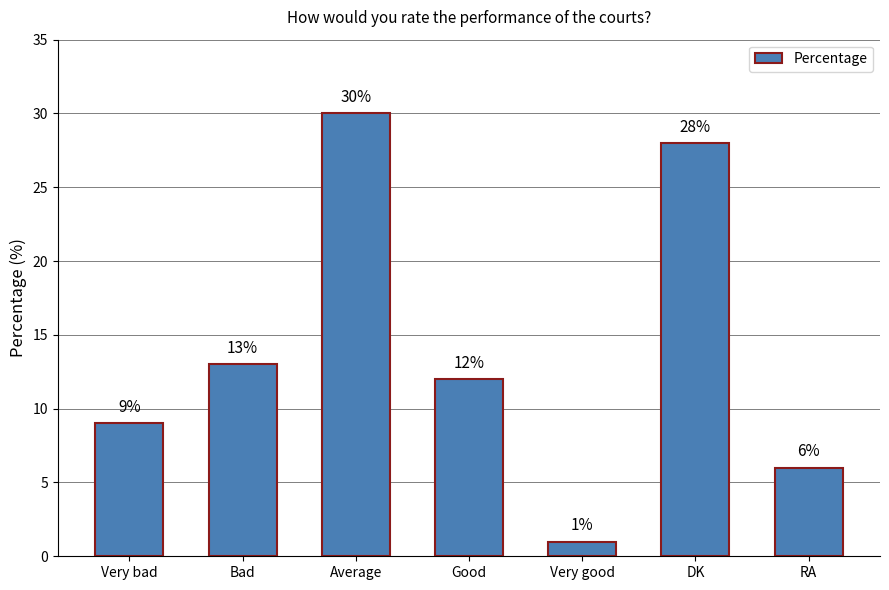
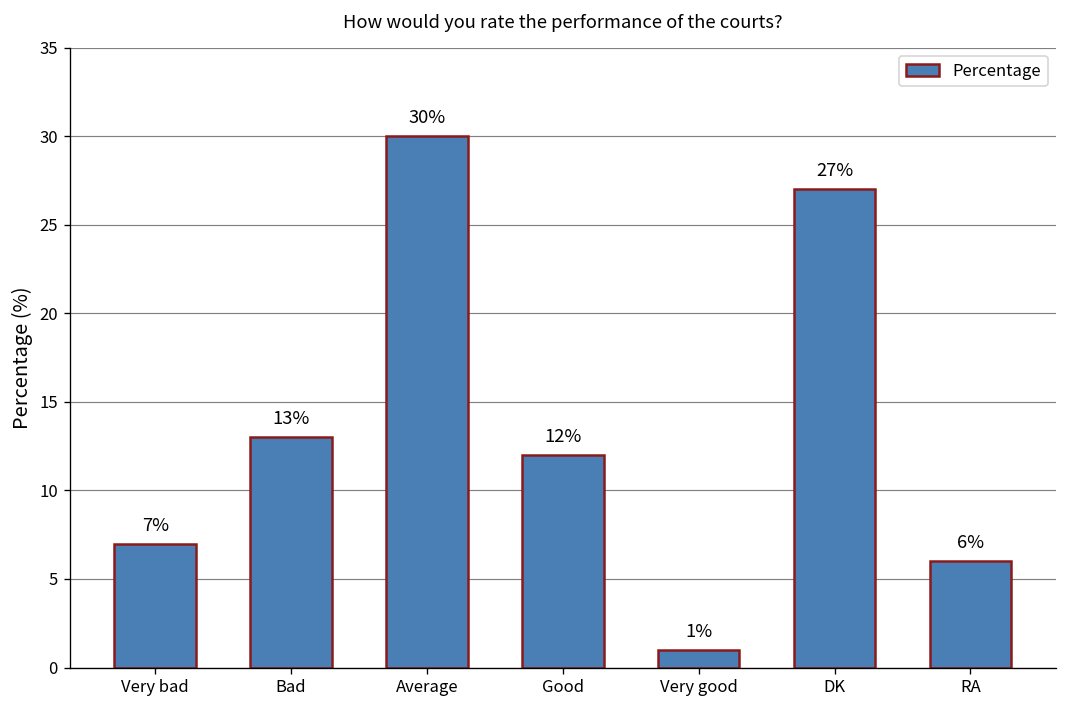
Very bad: 9% -> 7%
DK: 28% -> 27%
